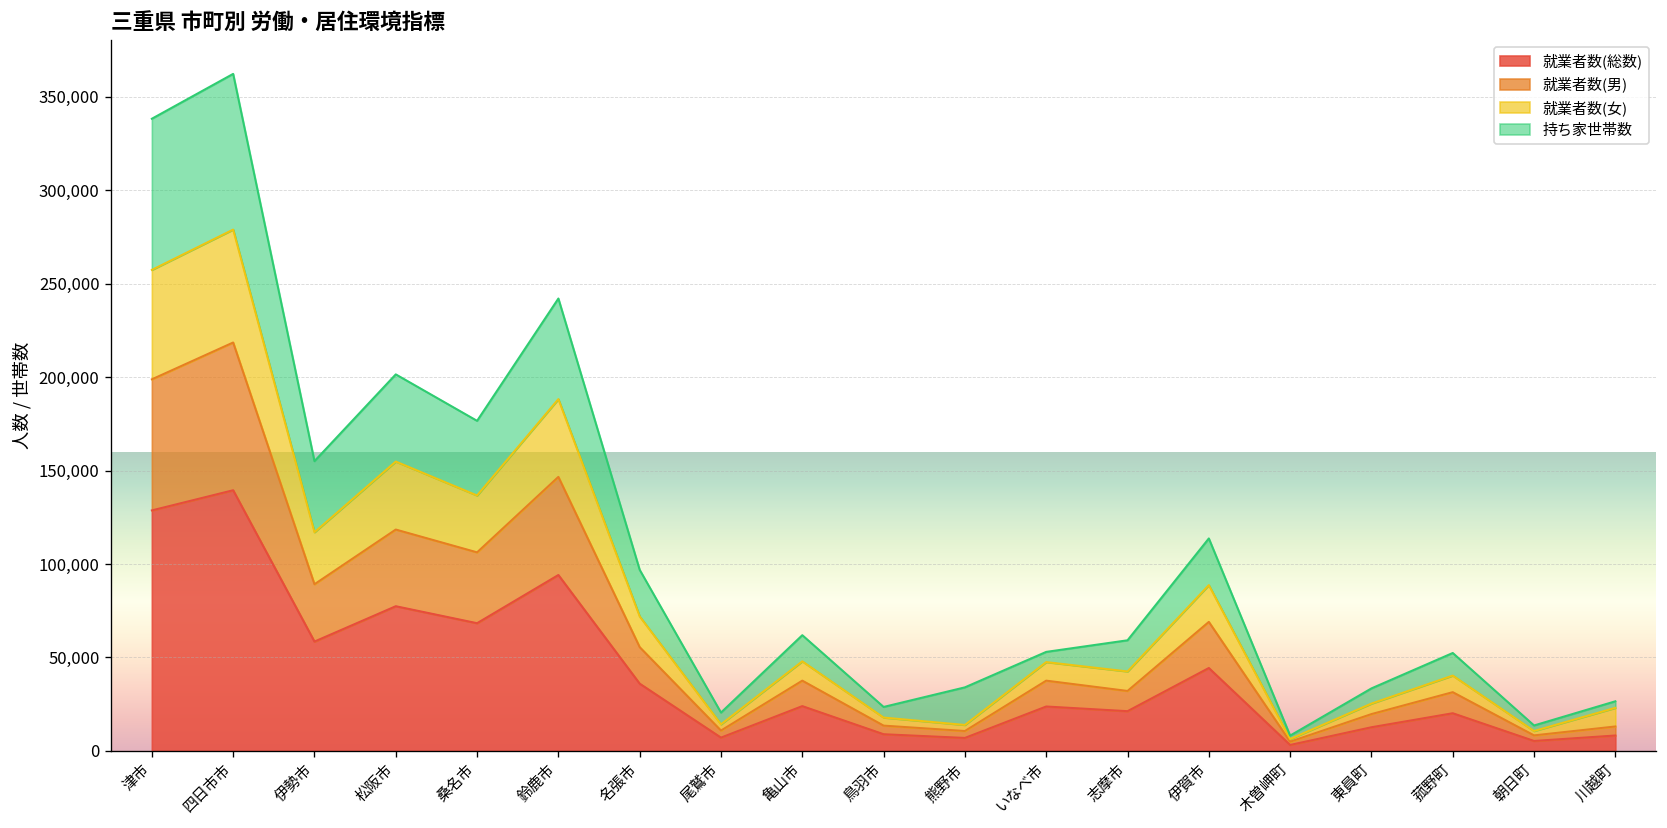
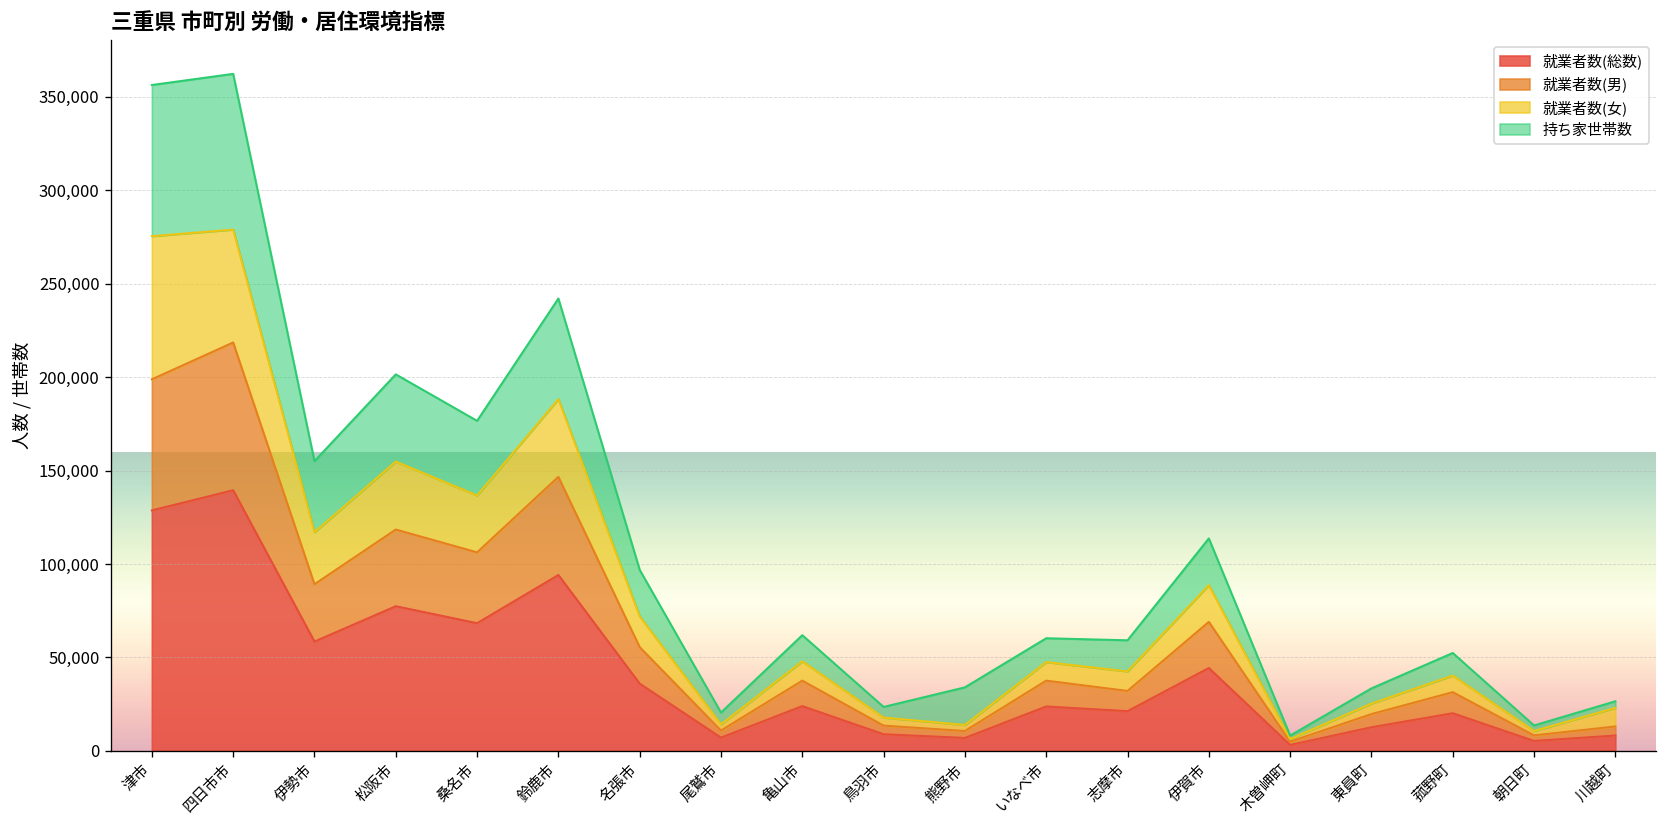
就業者数(女), 津市: 59,000 -> 77,000
持ち家世帯数, いなべ市: 5,000 -> 13,000
